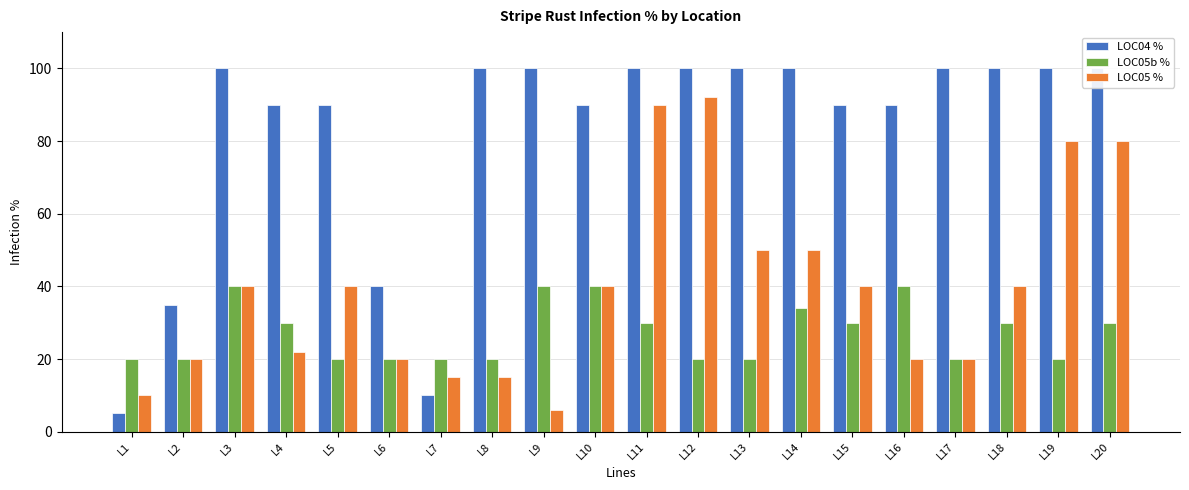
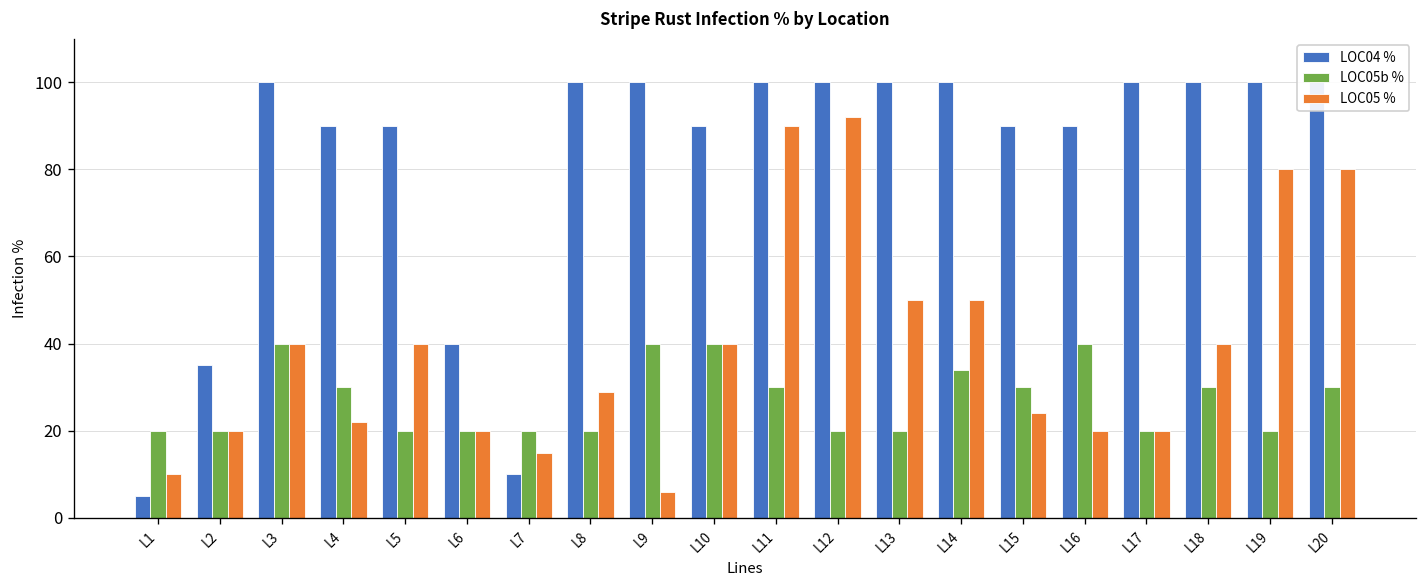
LOC05 %, L8: 15 -> 29
LOC05 %, L15: 40 -> 24
